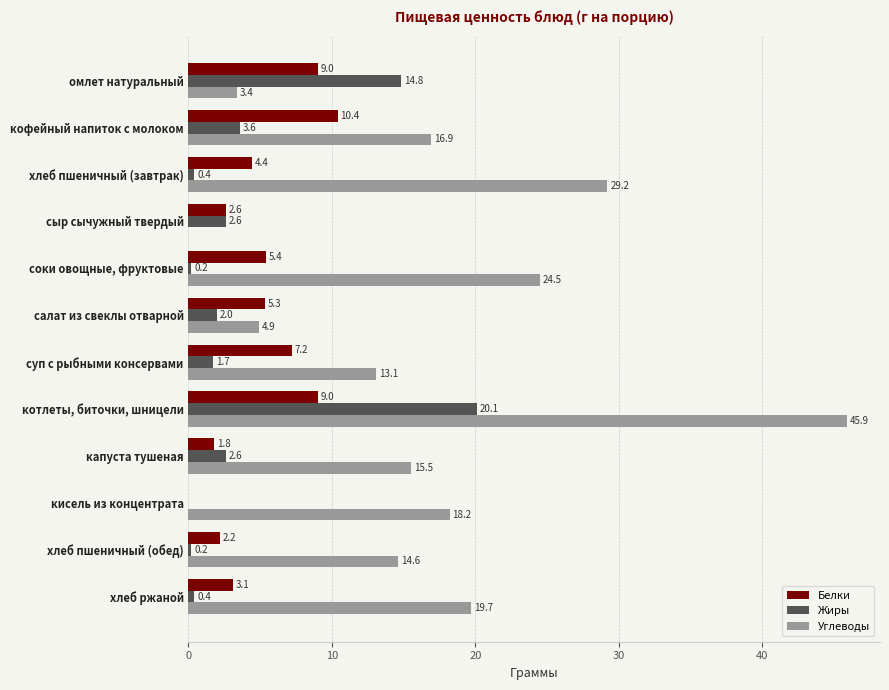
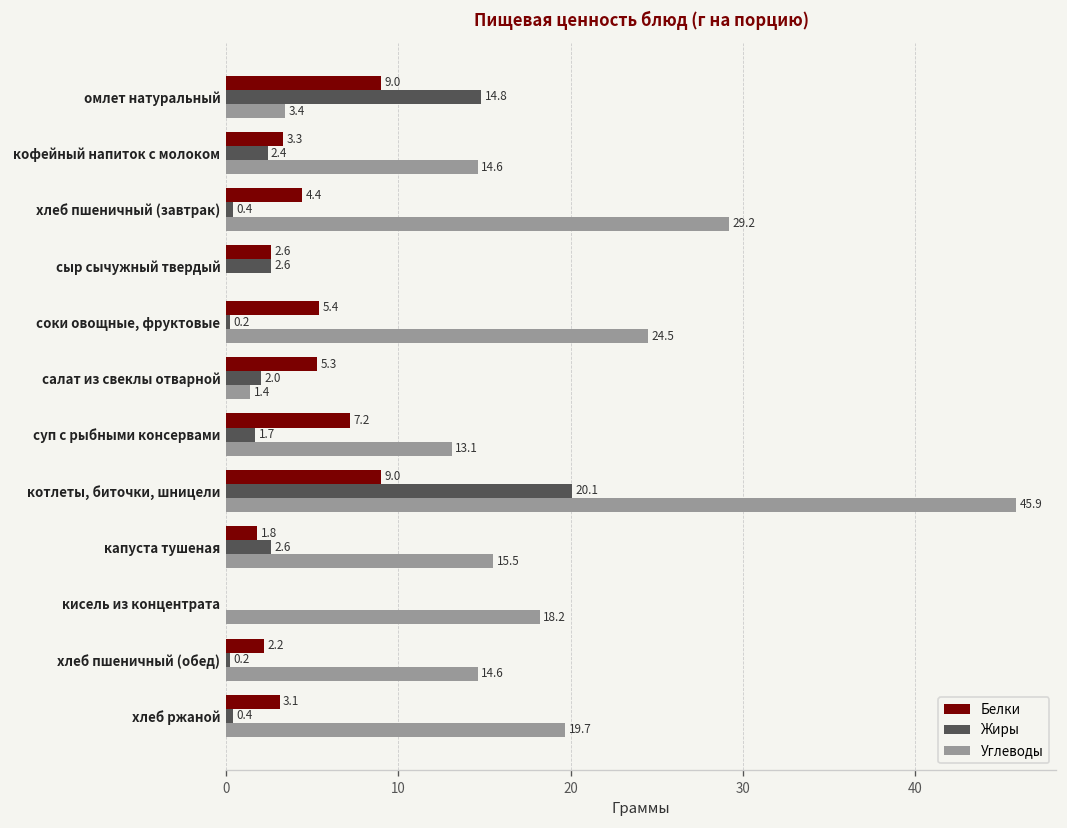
Белки, кофейный напиток с молоком: 10.4 -> 3.3
Жиры, кофейный напиток с молоком: 3.6 -> 2.4
Углеводы, кофейный напиток с молоком: 16.9 -> 14.6
Углеводы, салат из свеклы отварной: 4.9 -> 1.4
